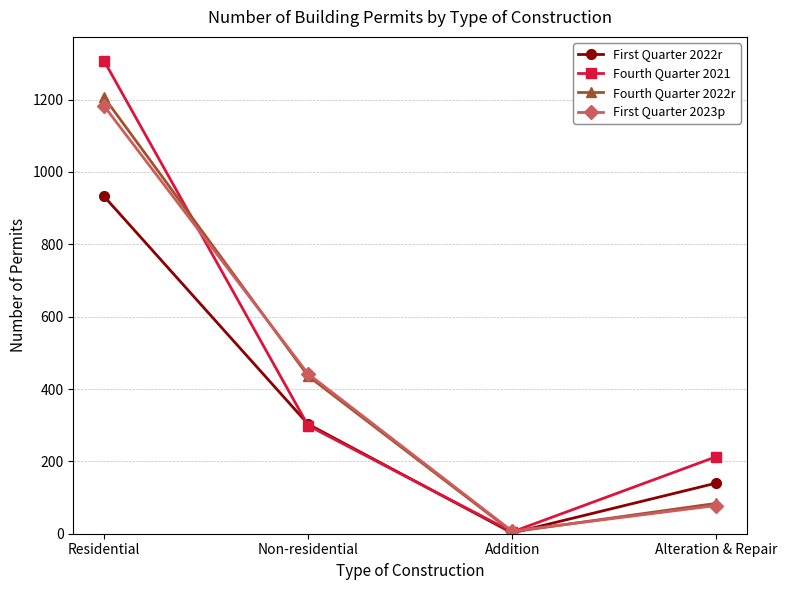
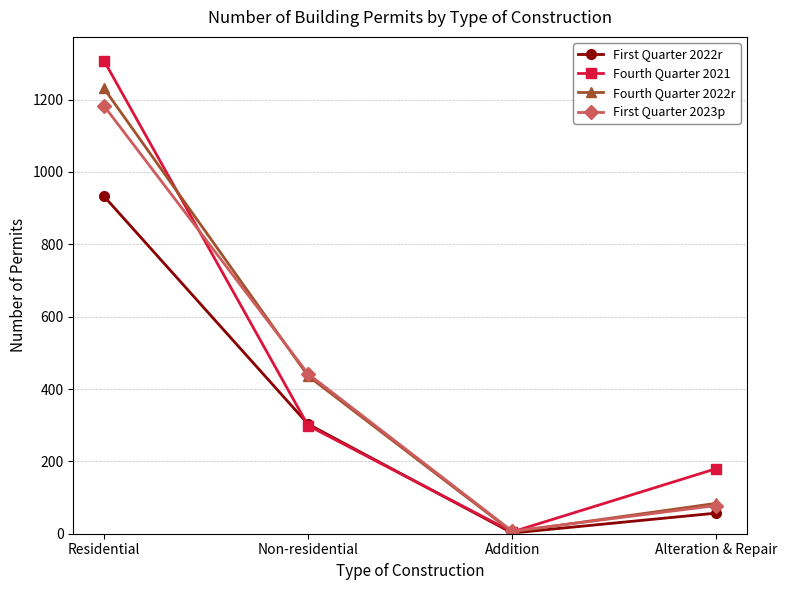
Fourth Quarter 2022r, Residential: 1210 -> 1230
First Quarter 2022r, Alteration & Repair: 140 -> 60
Fourth Quarter 2021, Alteration & Repair: 210 -> 180
